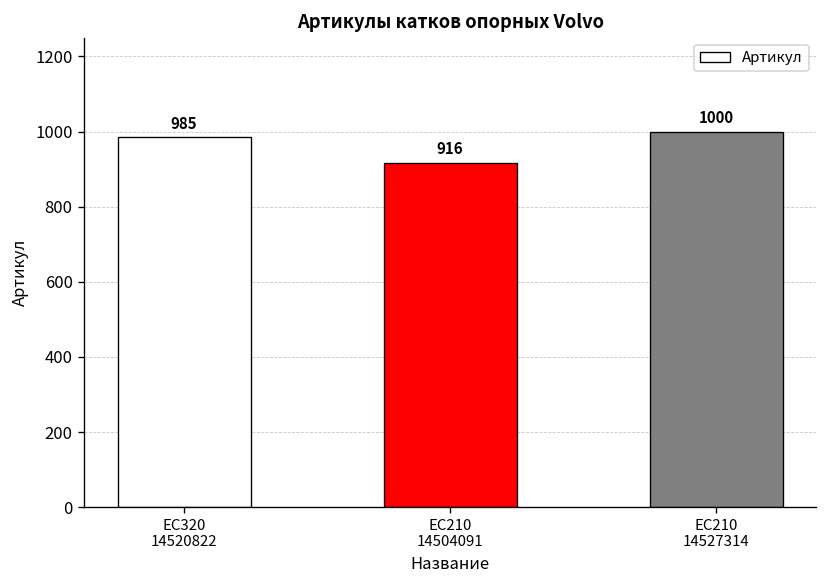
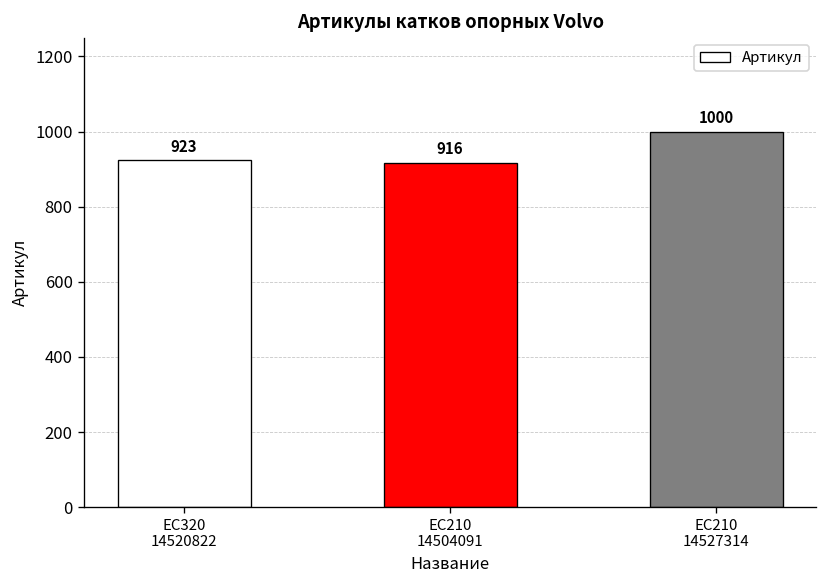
EC320 14520822: 985 -> 923
